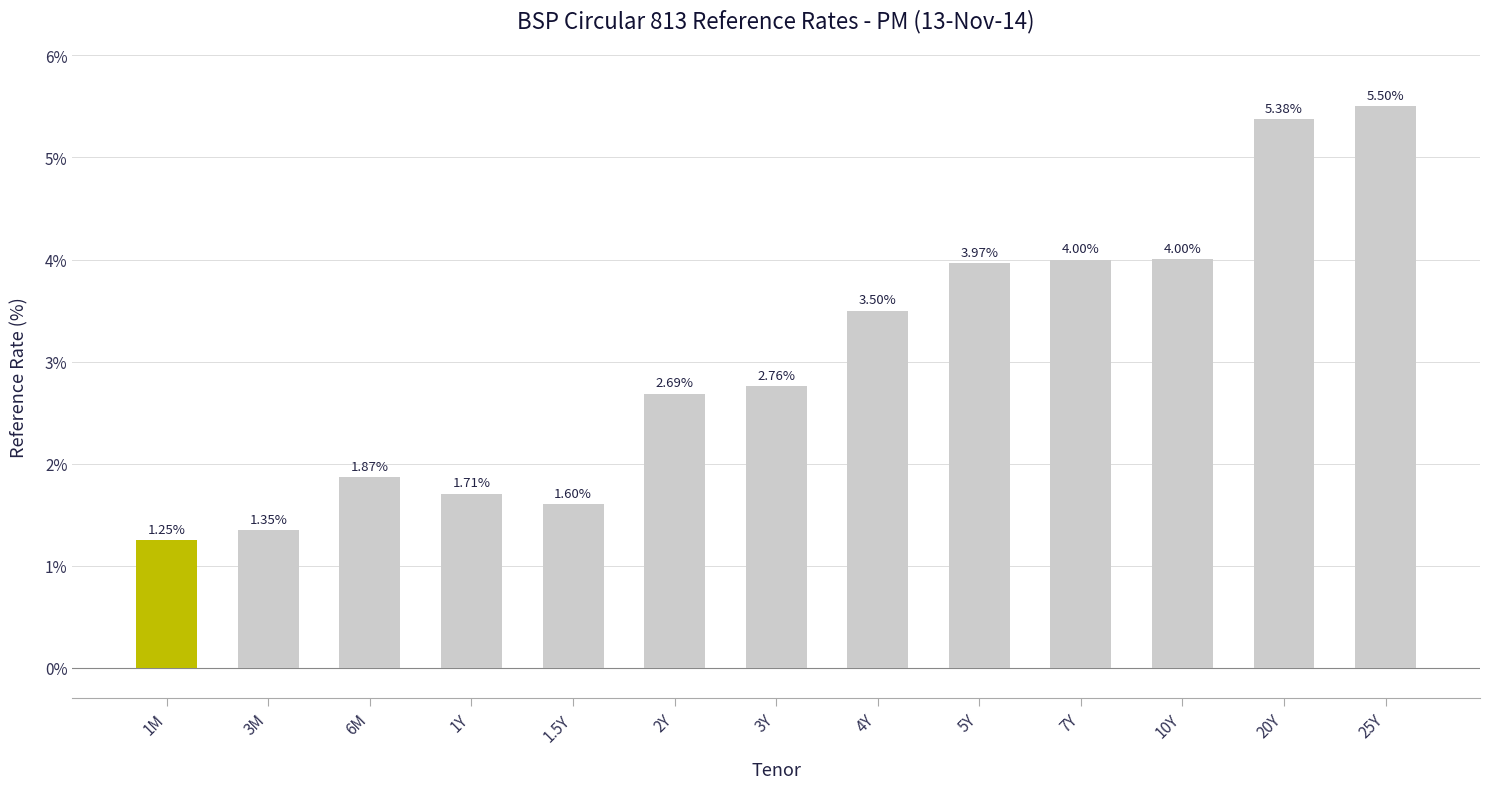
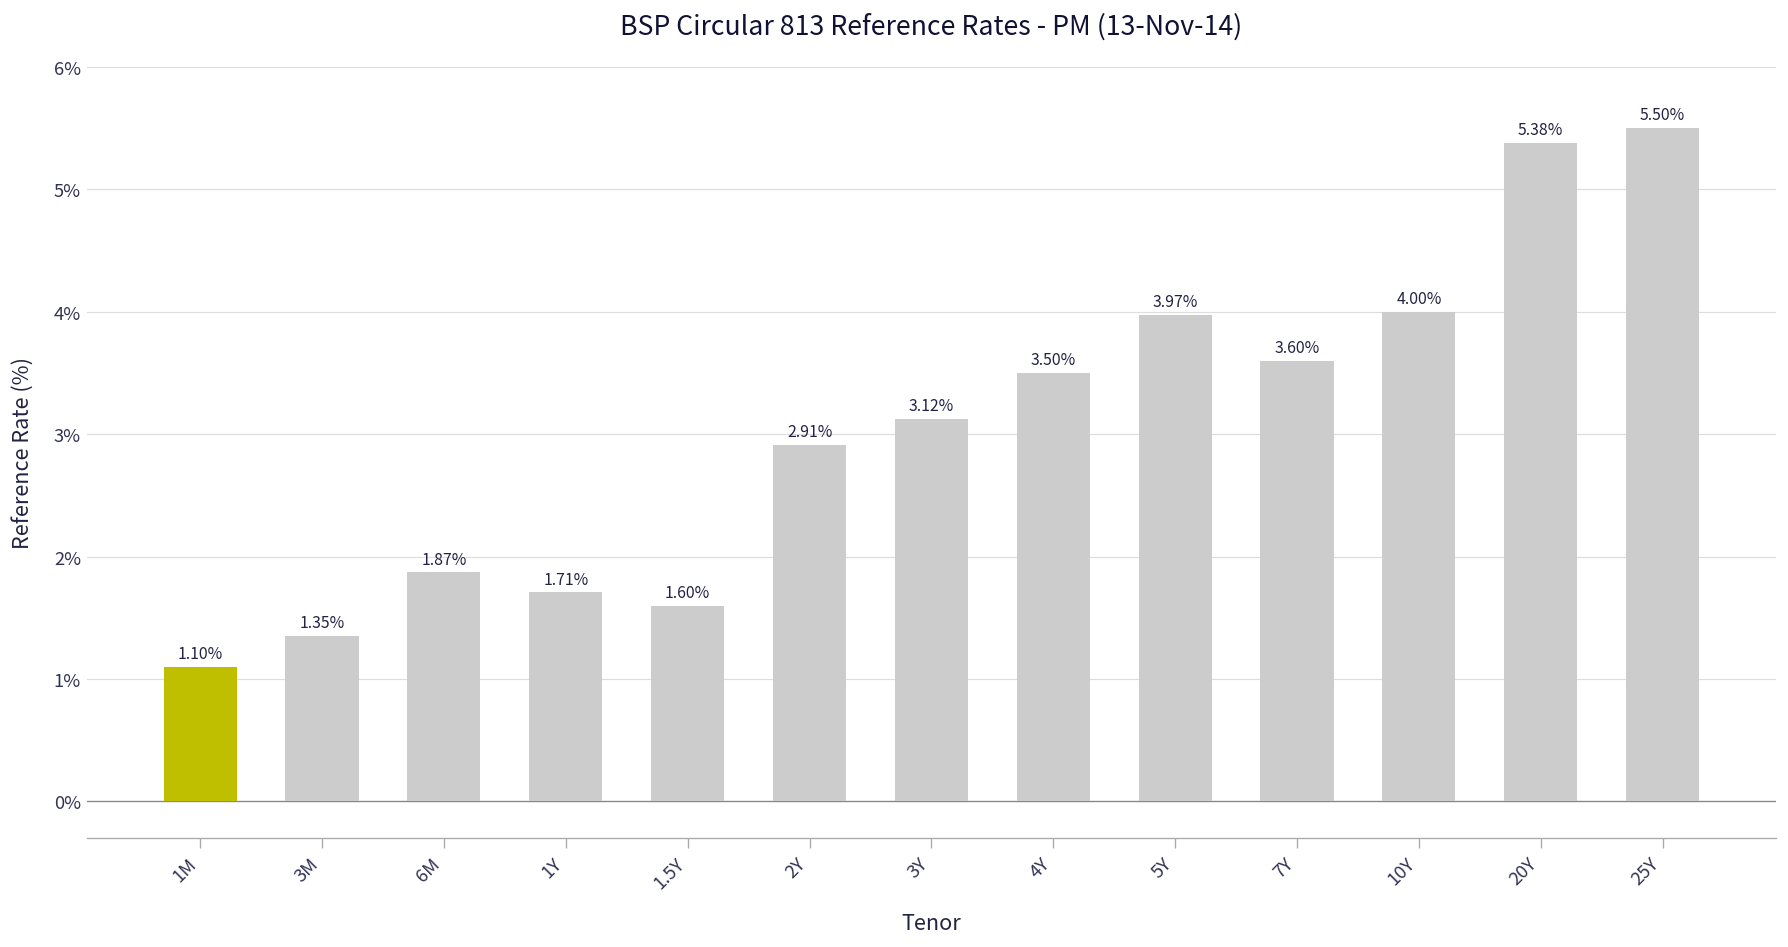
1M: 1.25% -> 1.10%
2Y: 2.69% -> 2.91%
3Y: 2.76% -> 3.12%
7Y: 4.00% -> 3.60%
